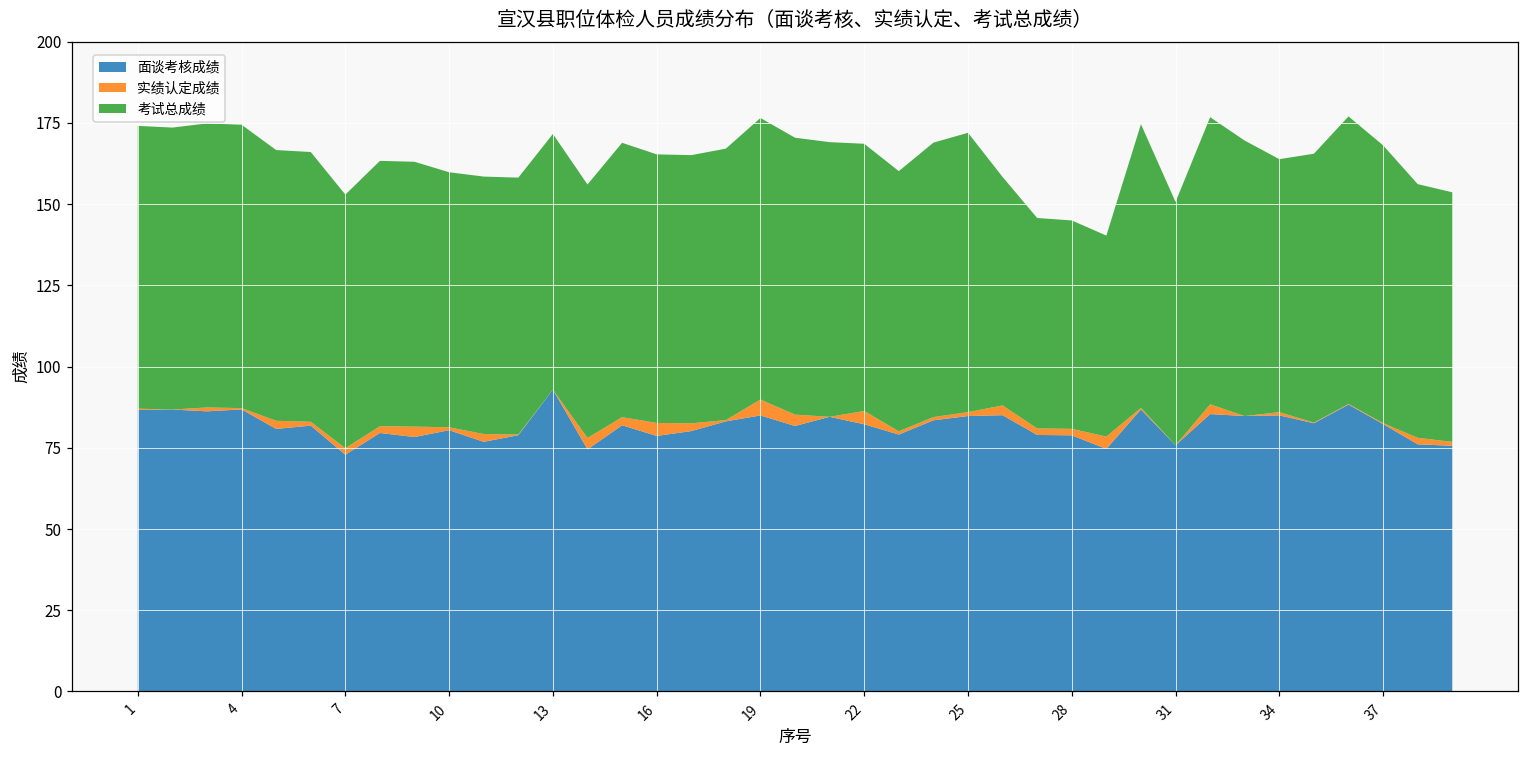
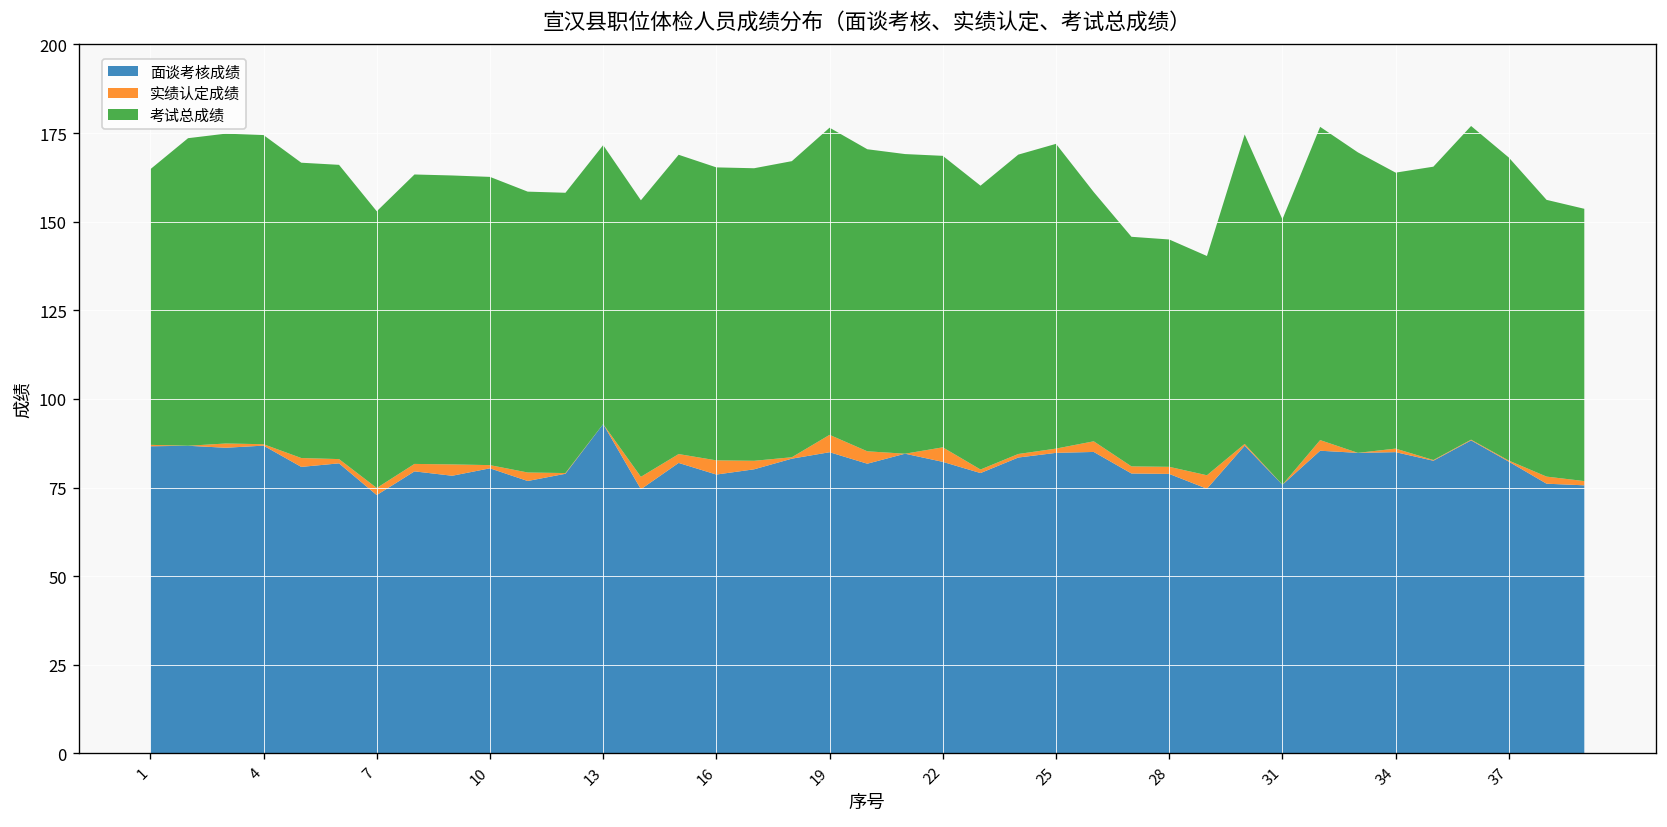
考试总成绩, 1: 87 -> 78
考试总成绩, 10: 78 -> 81
